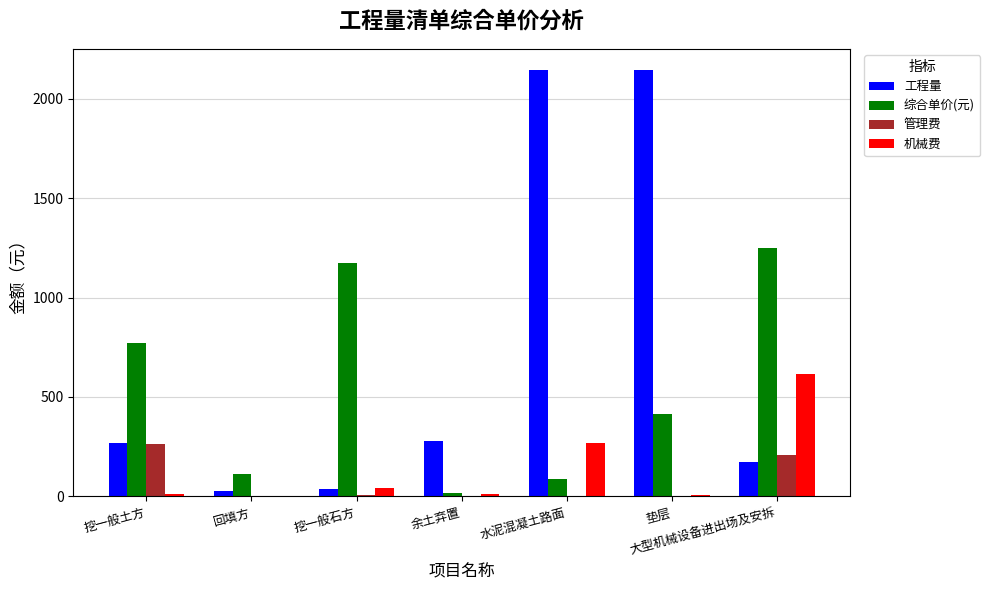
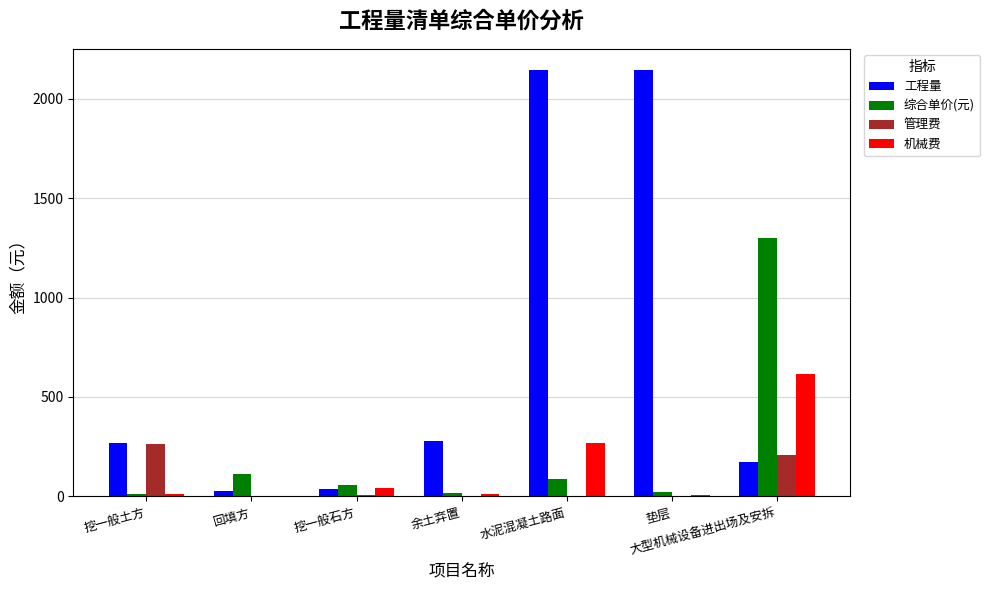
综合单价(元), 挖一般土方: 770 -> 10
综合单价(元), 挖一般石方: 1170 -> 60
综合单价(元), 垫层: 410 -> 20
综合单价(元), 大型机械设备进出场及安拆: 1250 -> 1300
